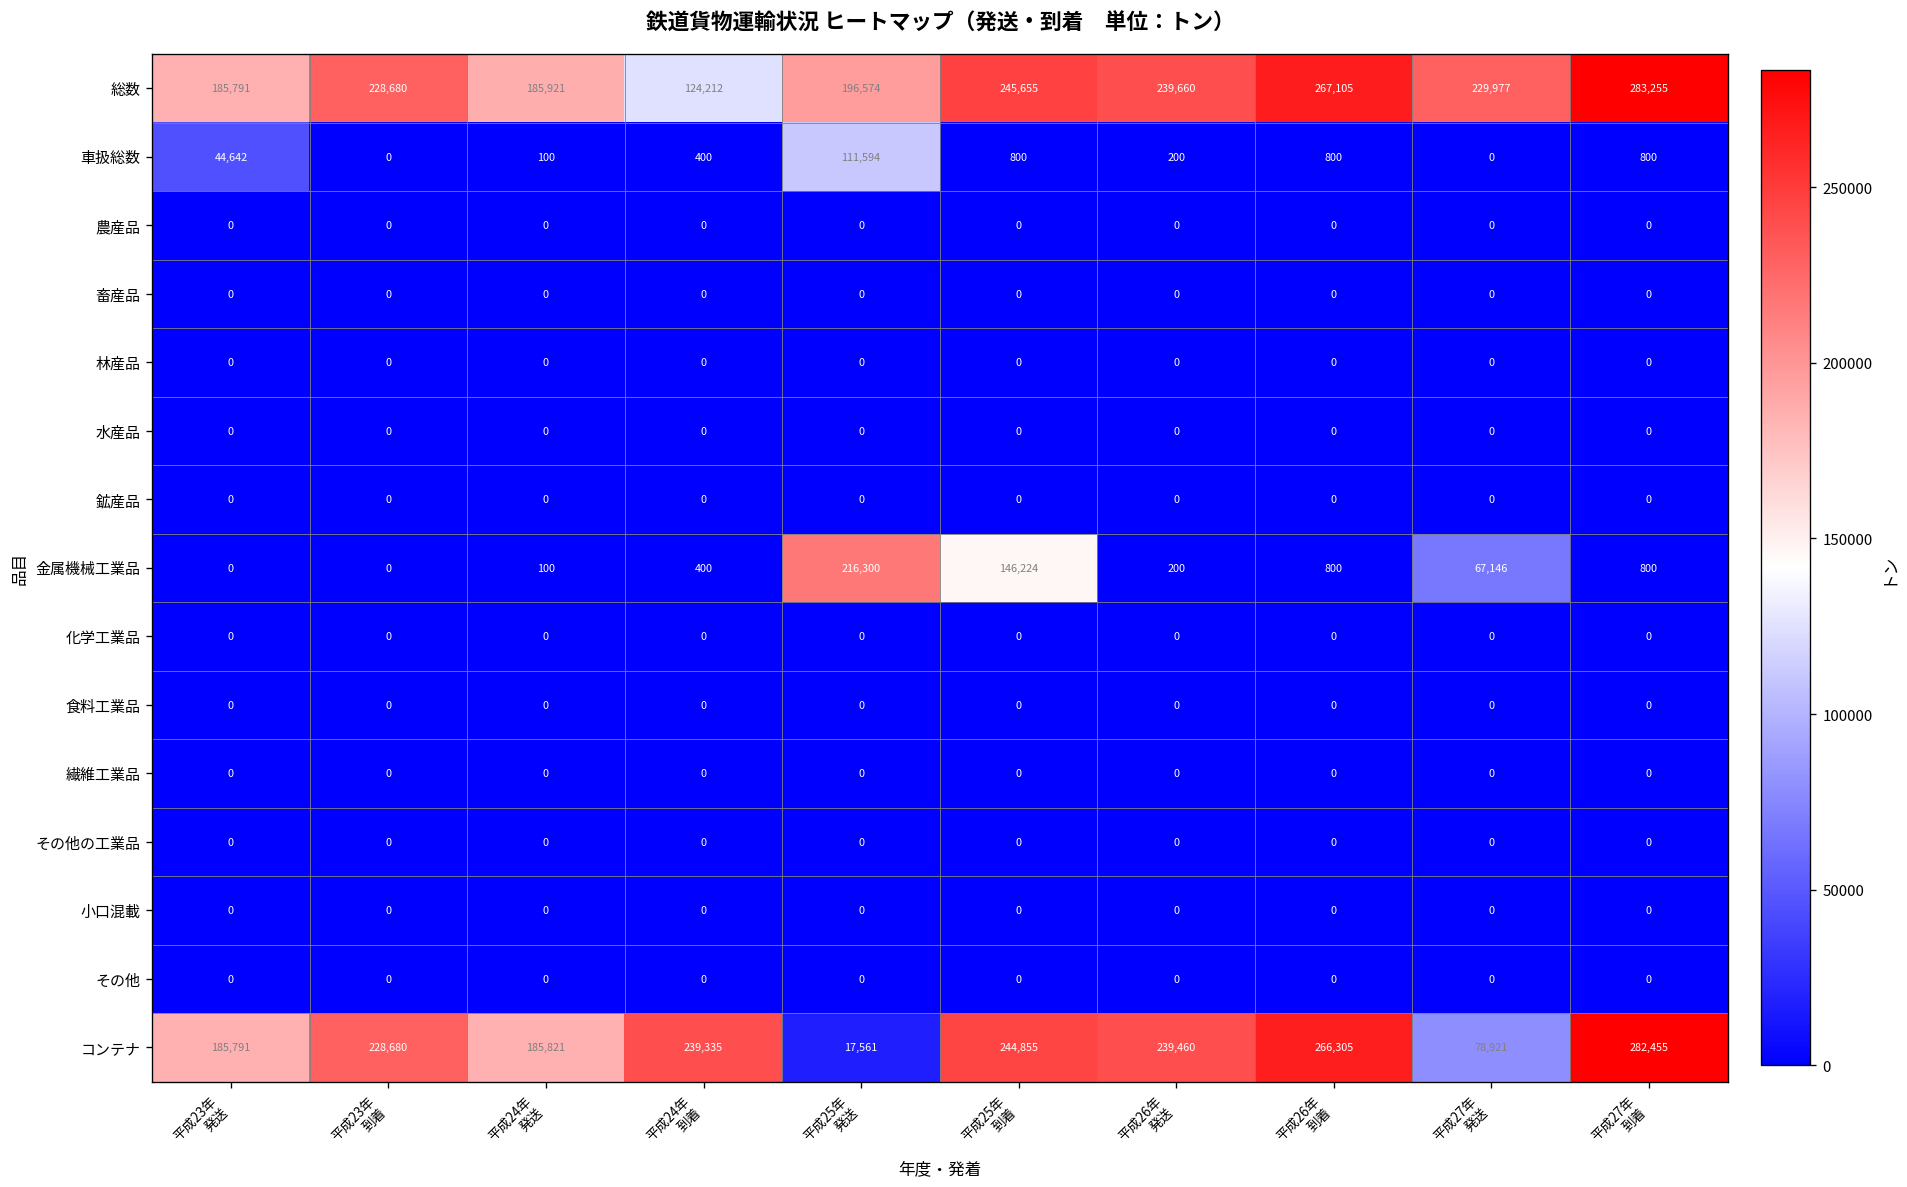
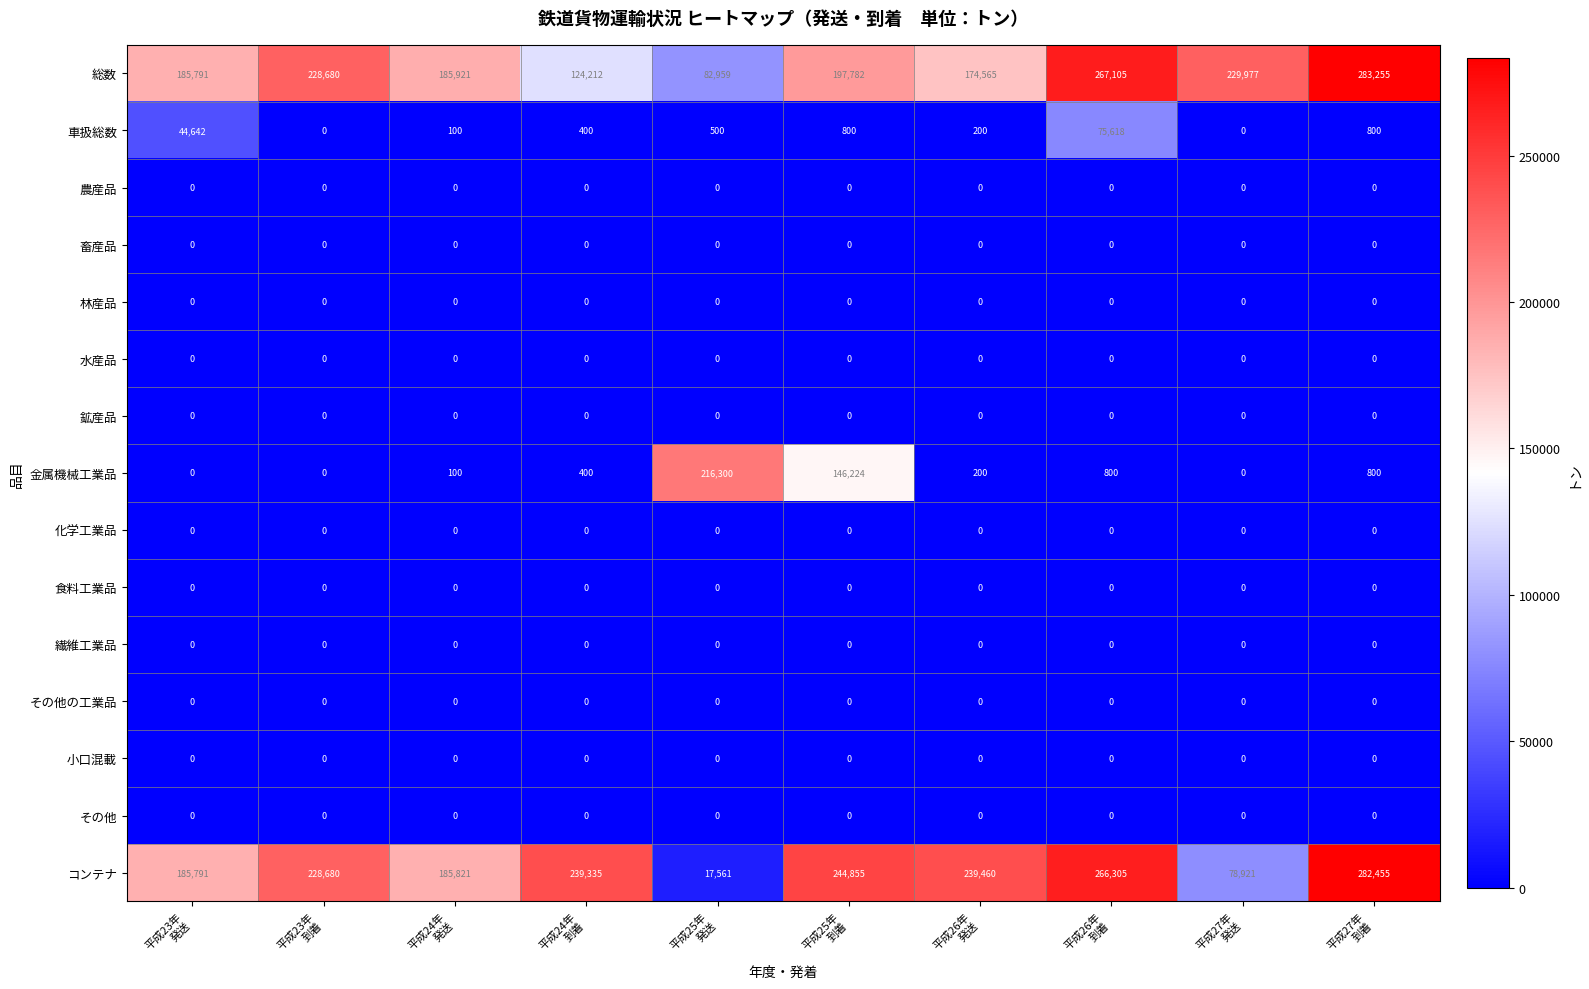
総数, 平成25年 発送: 196,574 -> 82,959
総数, 平成25年 到着: 245,655 -> 197,782
総数, 平成26年 発送: 239,660 -> 174,565
車扱総数, 平成25年 発送: 111,594 -> 500
車扱総数, 平成26年 到着: 800 -> 75,618
金属機械工業品, 平成27年 発送: 67,146 -> 0
